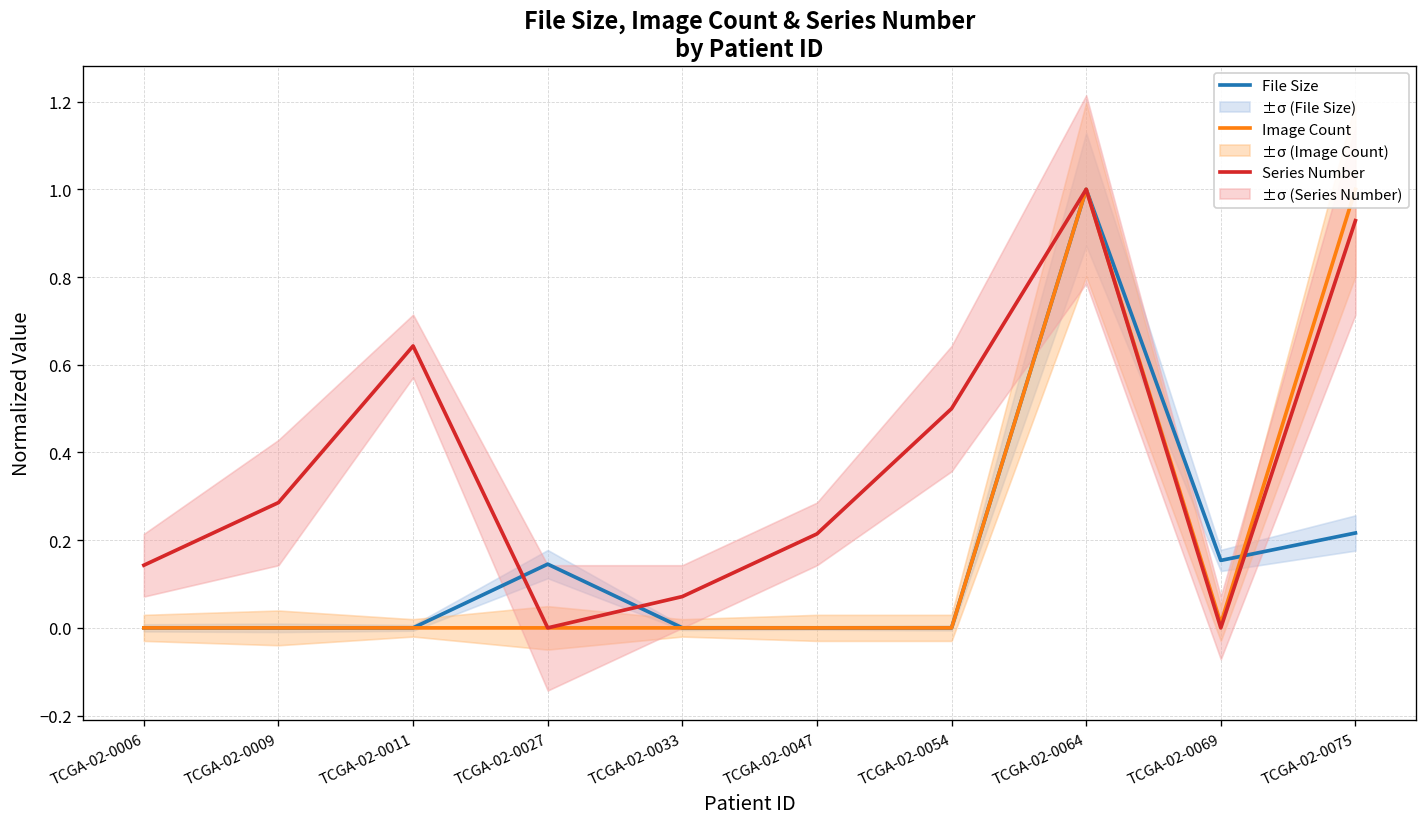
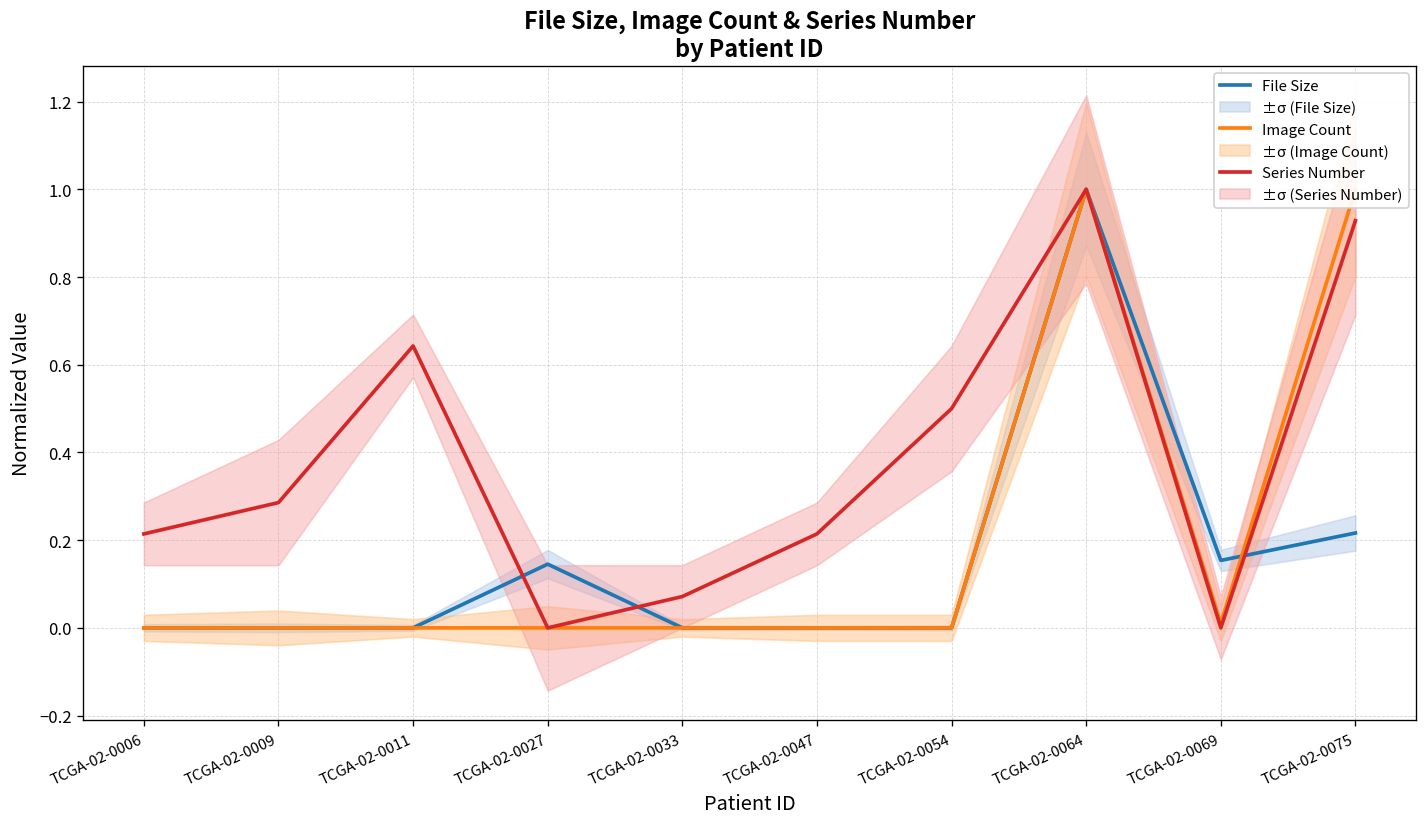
Series Number, TCGA-02-0006: 0.14 -> 0.21
